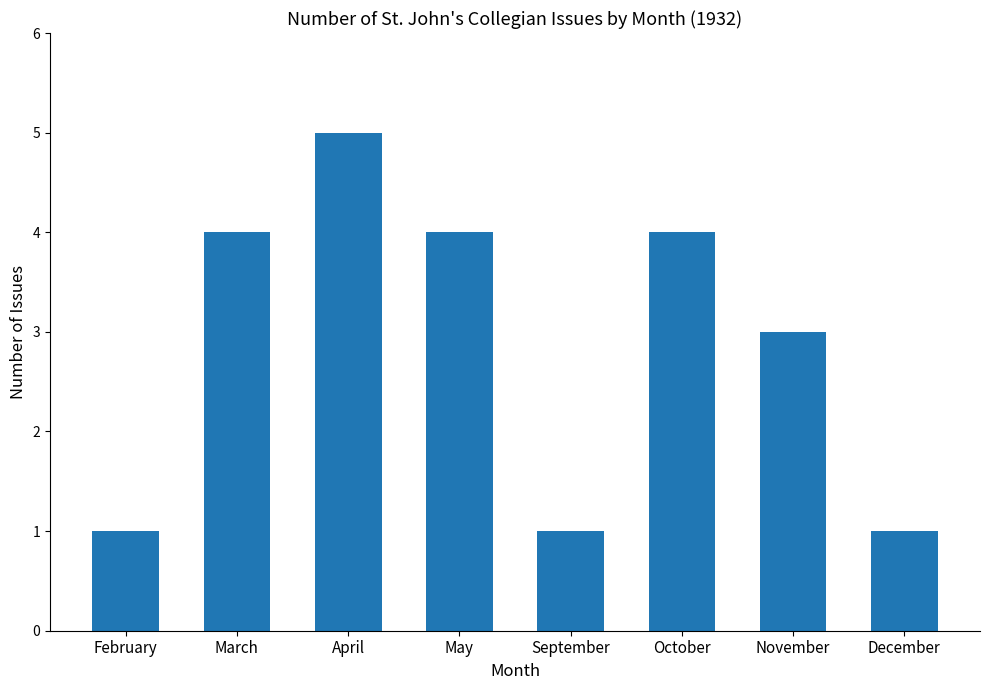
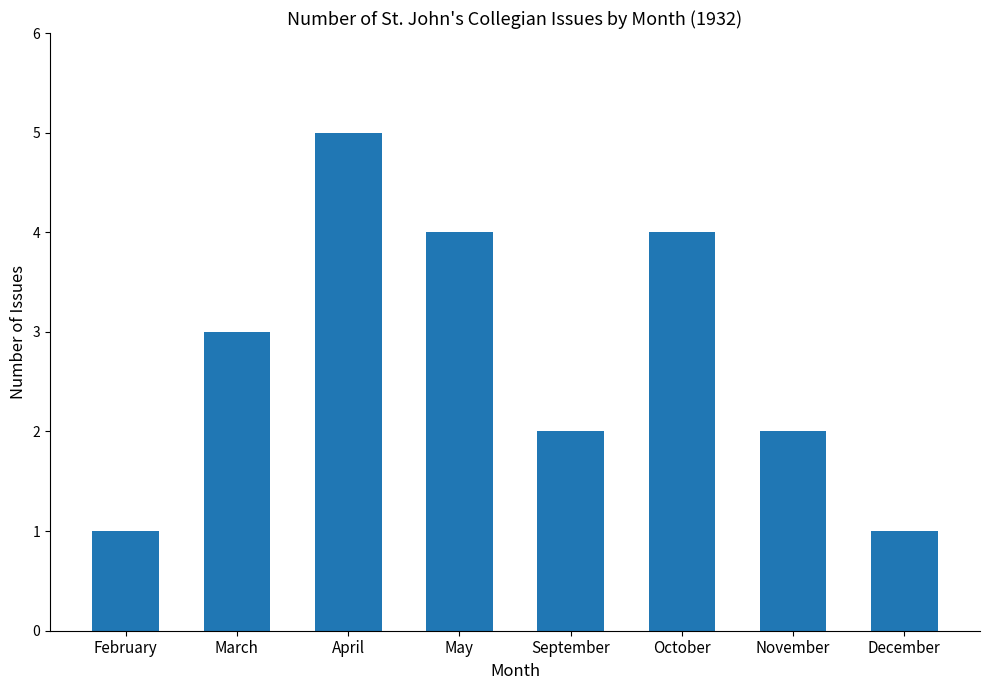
March: 4 -> 3
September: 1 -> 2
November: 3 -> 2
